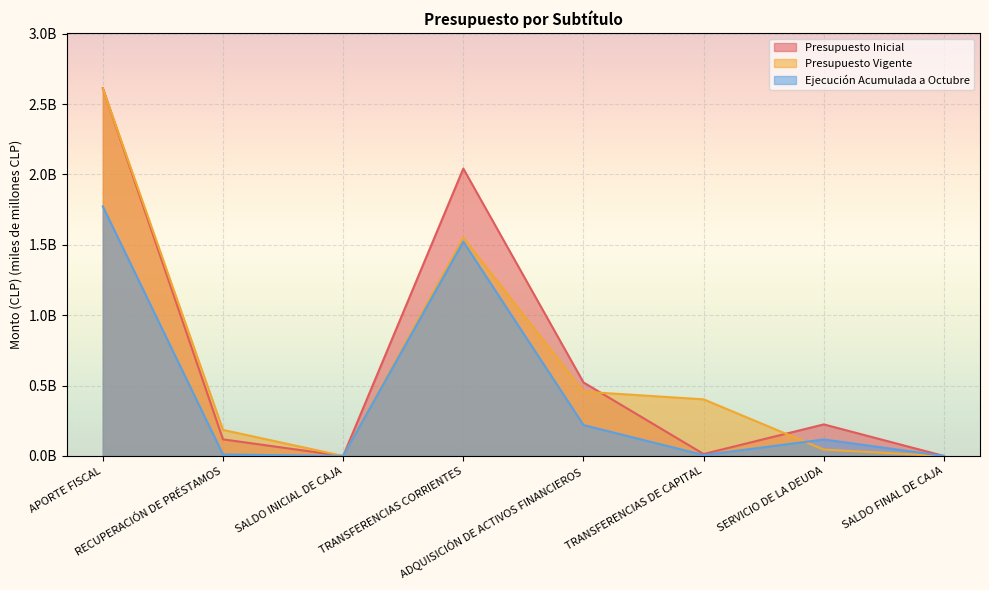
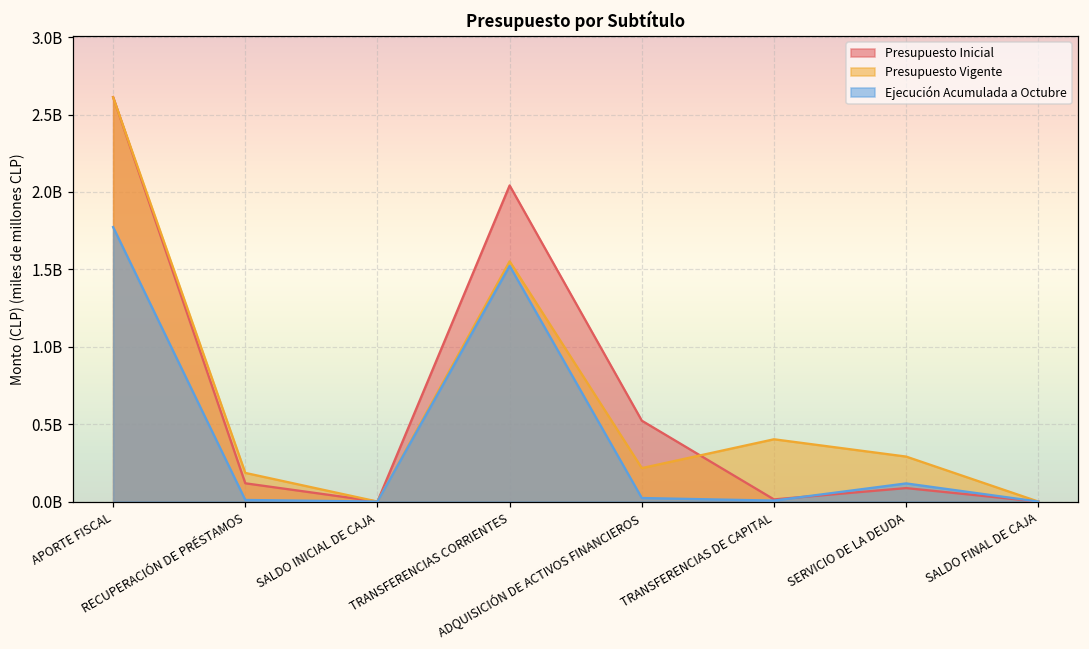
Presupuesto Vigente, ADQUISICIÓN DE ACTIVOS FINANCIEROS: 460000000 -> 220000000
Ejecución Acumulada a Octubre, ADQUISICIÓN DE ACTIVOS FINANCIEROS: 220000000 -> 20000000
Presupuesto Inicial, SERVICIO DE LA DEUDA: 220000000 -> 90000000
Presupuesto Vigente, SERVICIO DE LA DEUDA: 50000000 -> 290000000
